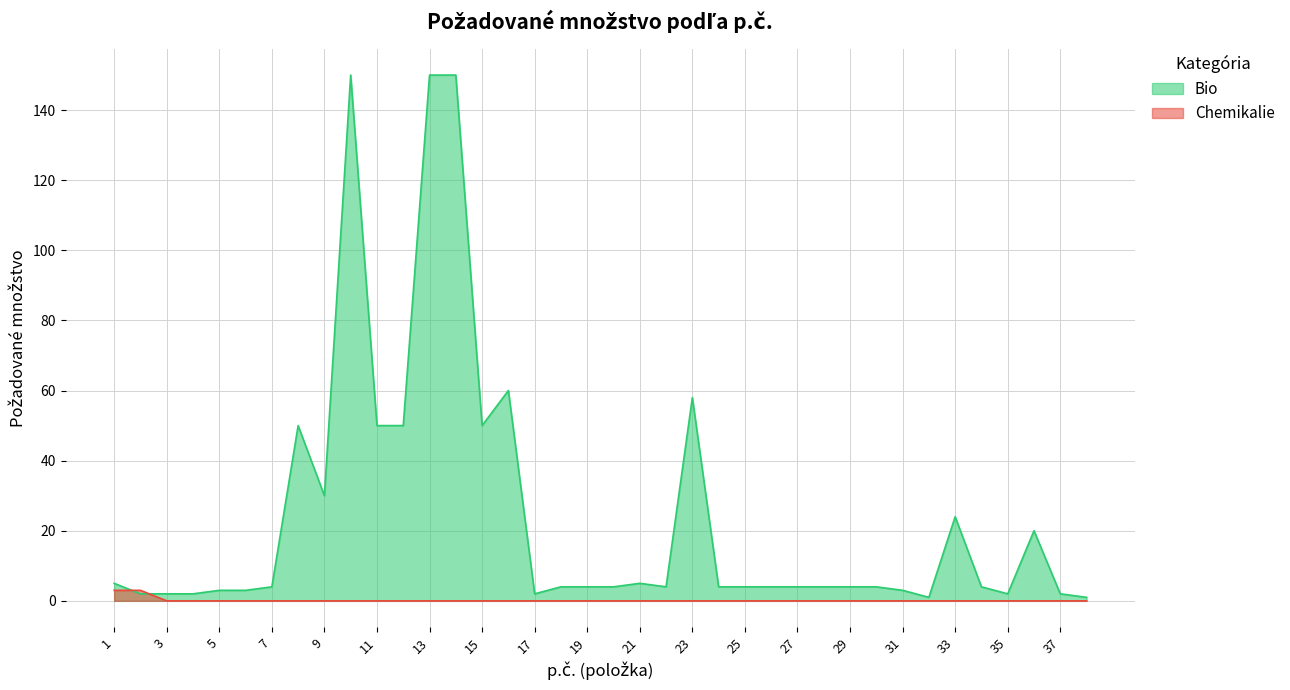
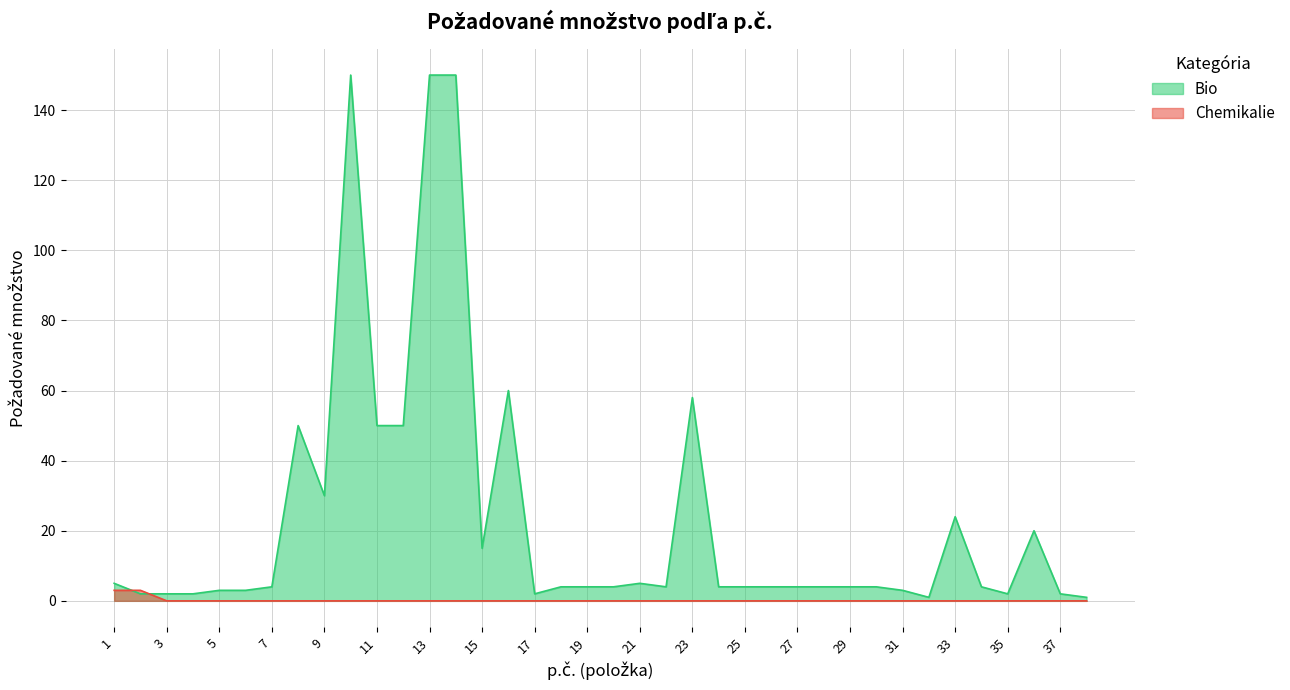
Bio, 15: 50 -> 15
